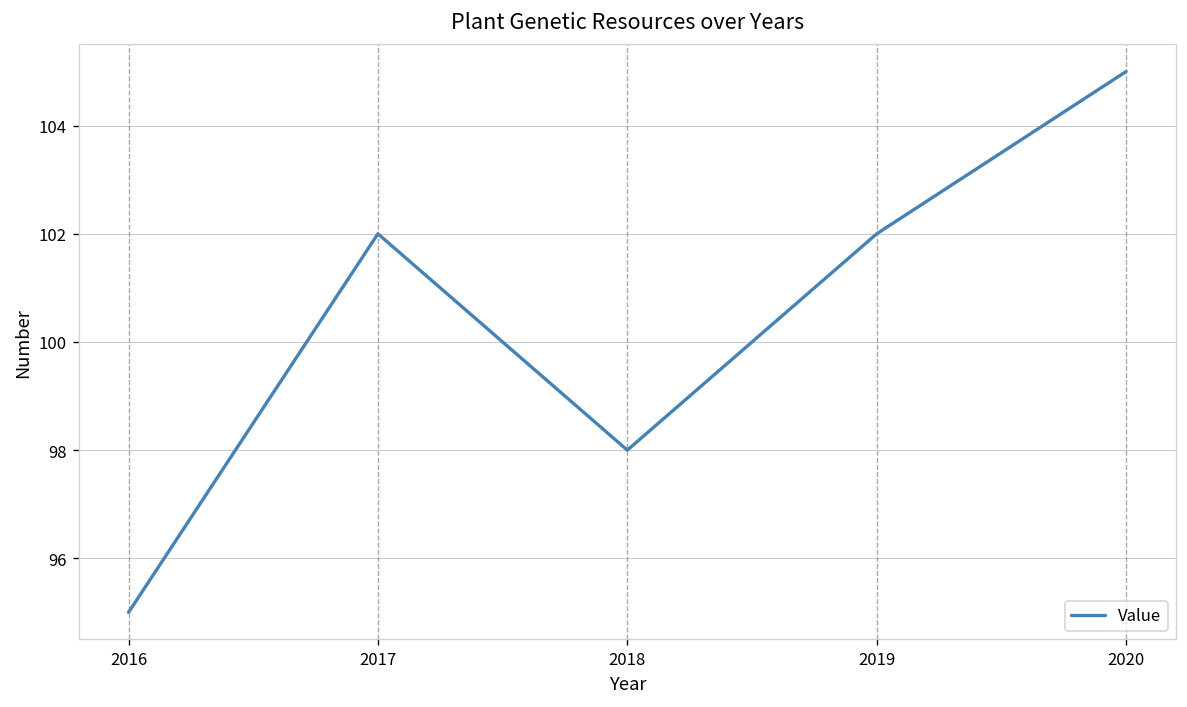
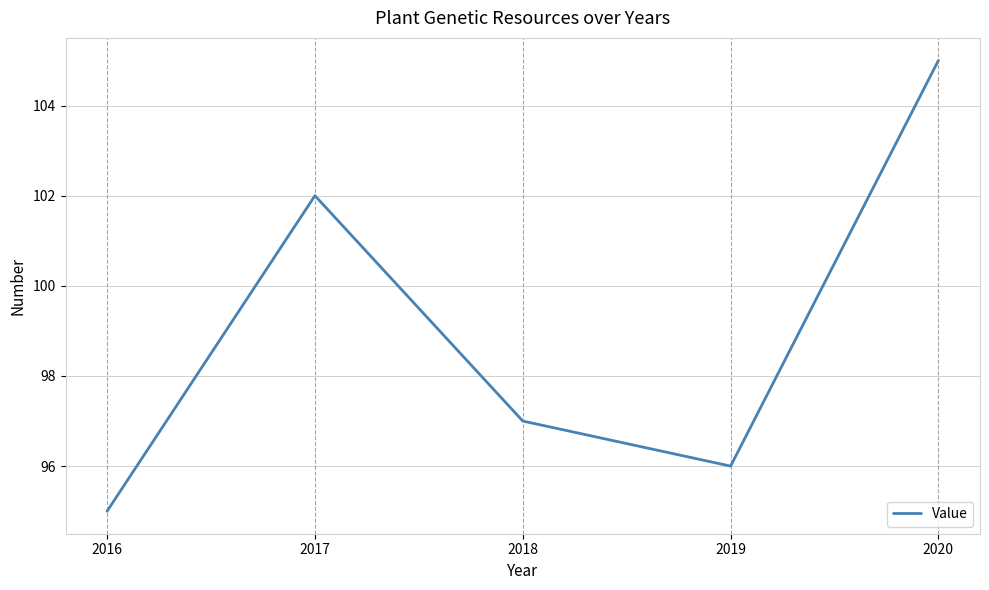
2018: 98 -> 97
2019: 102 -> 96
